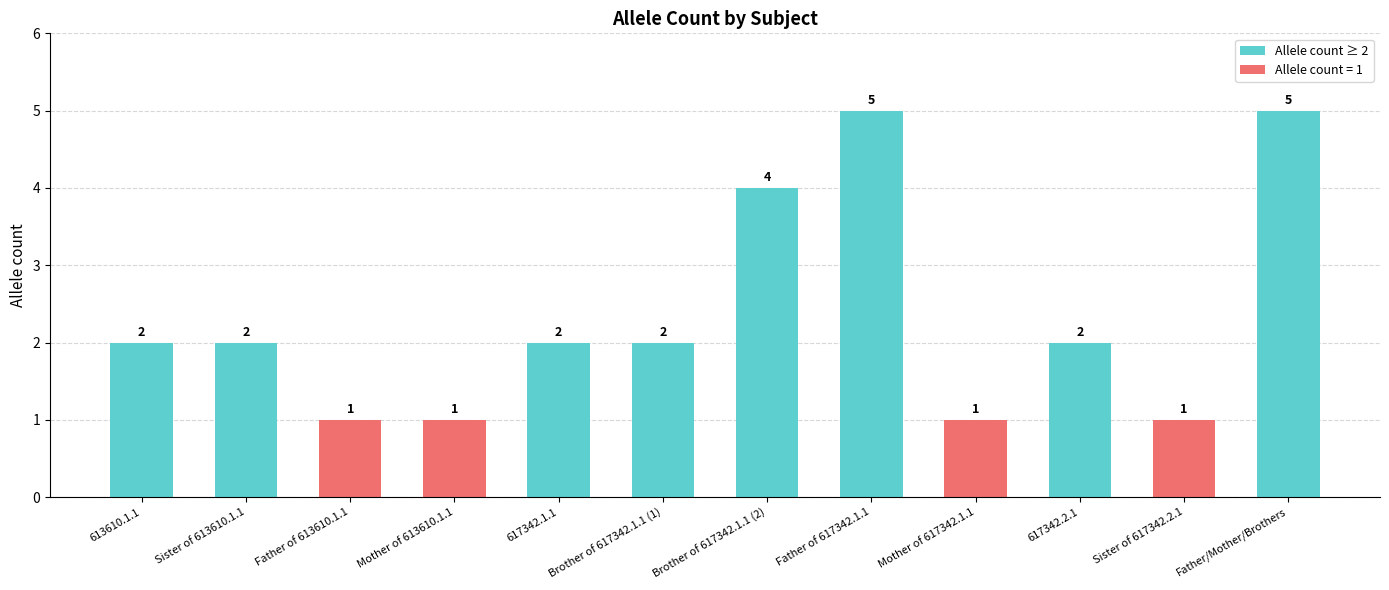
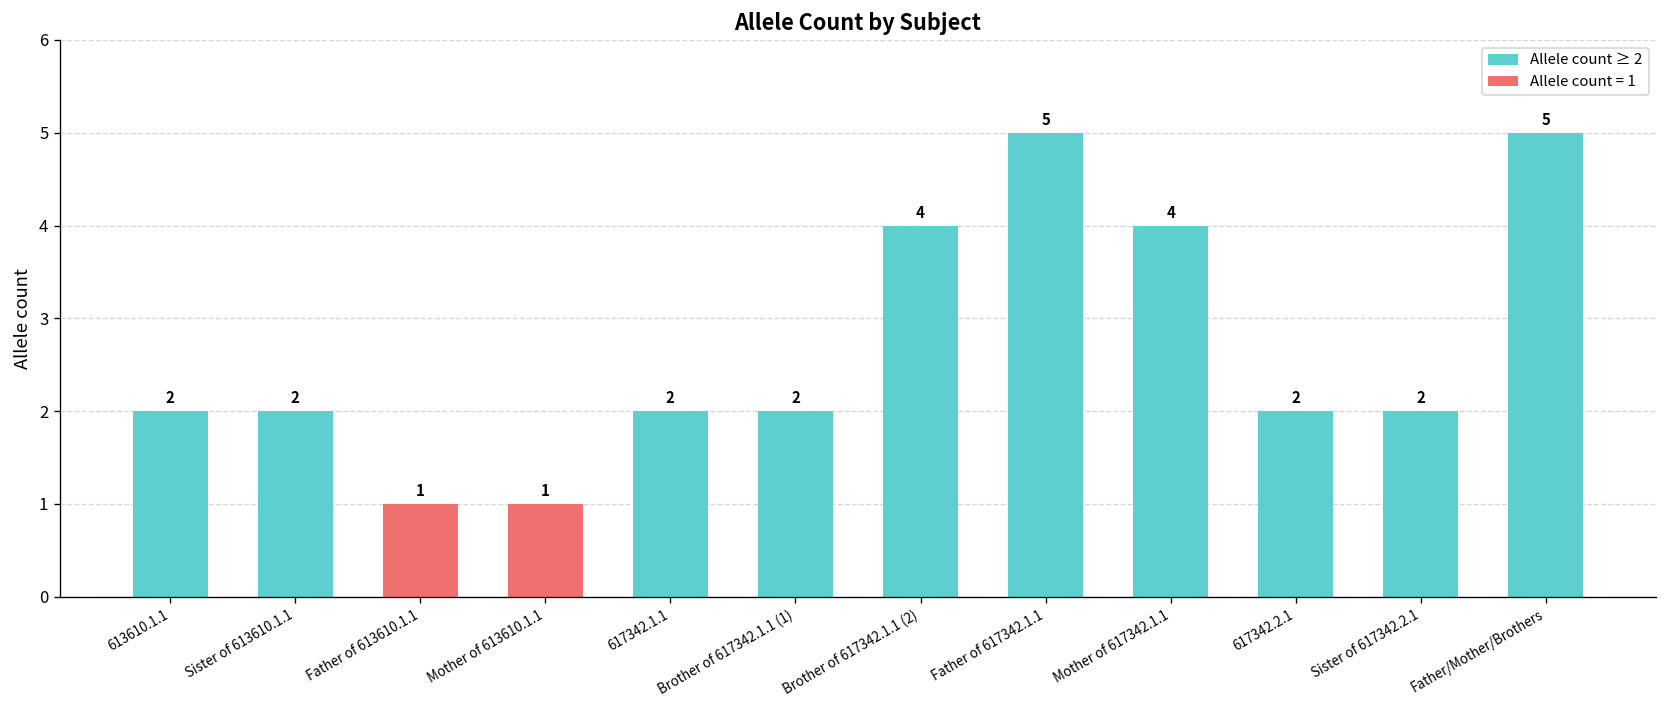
Mother of 617342.1.1: 1 -> 4
Sister of 617342.2.1: 1 -> 2
